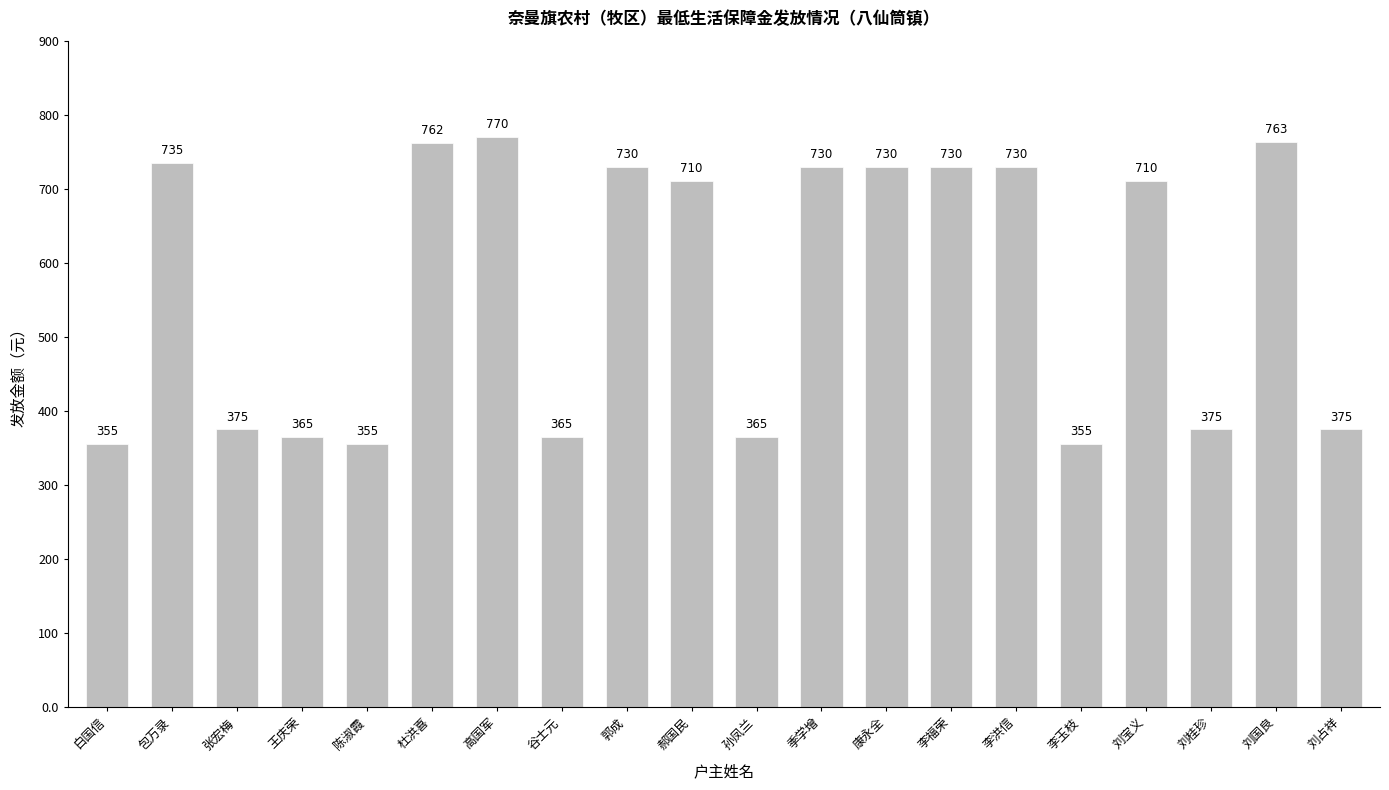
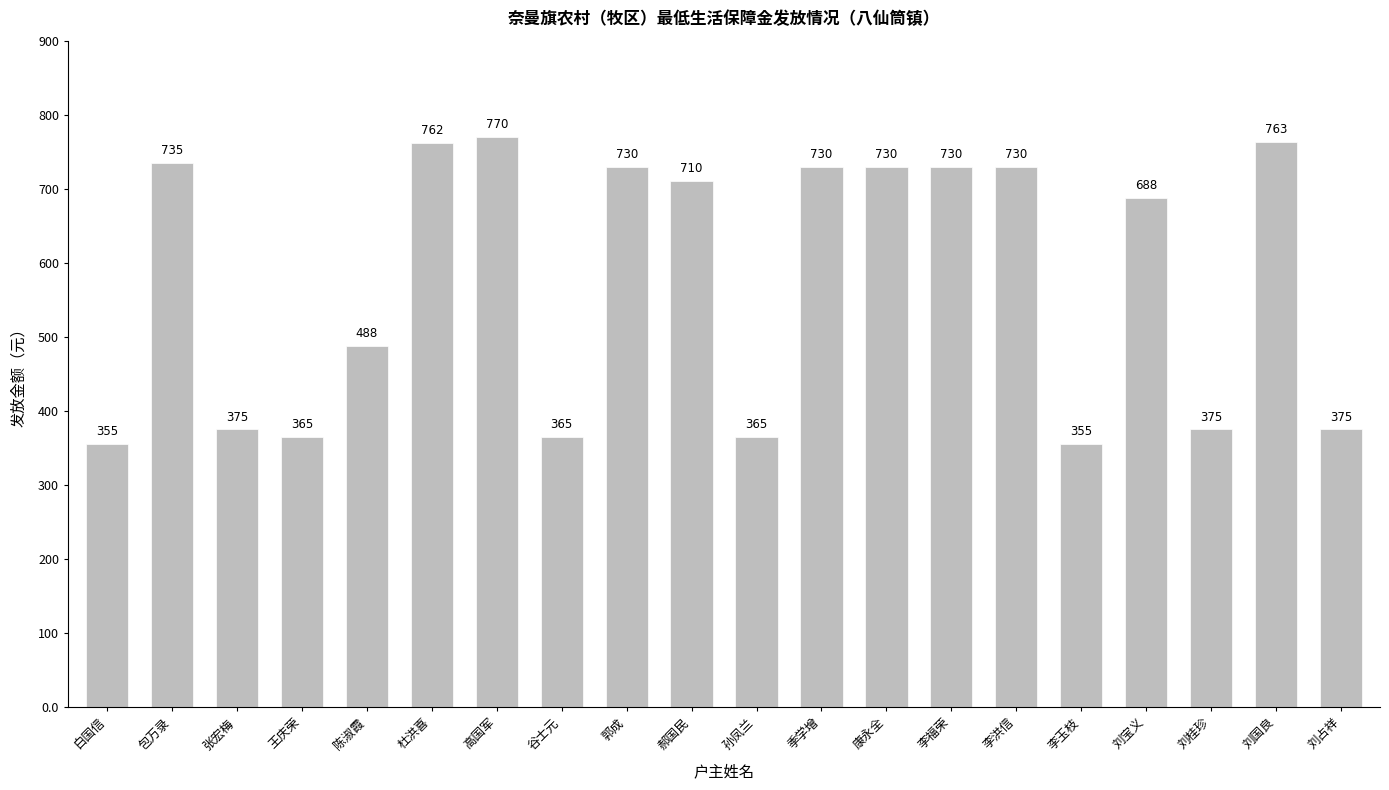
陈淑霞: 355 -> 488
刘宝义: 710 -> 688
